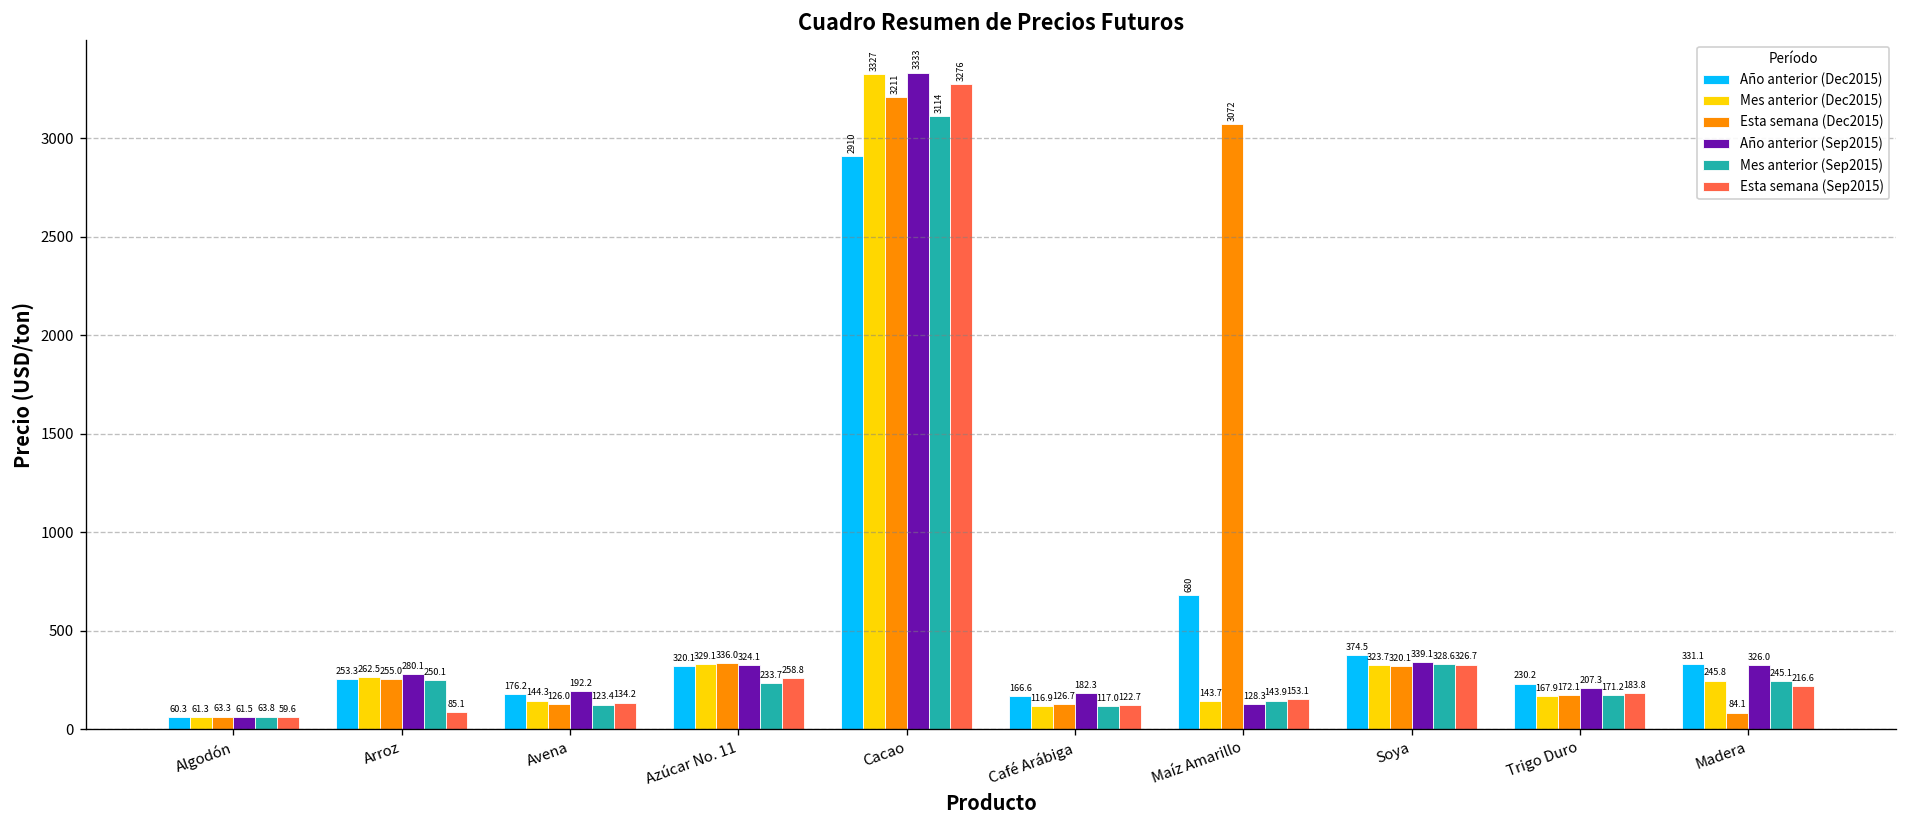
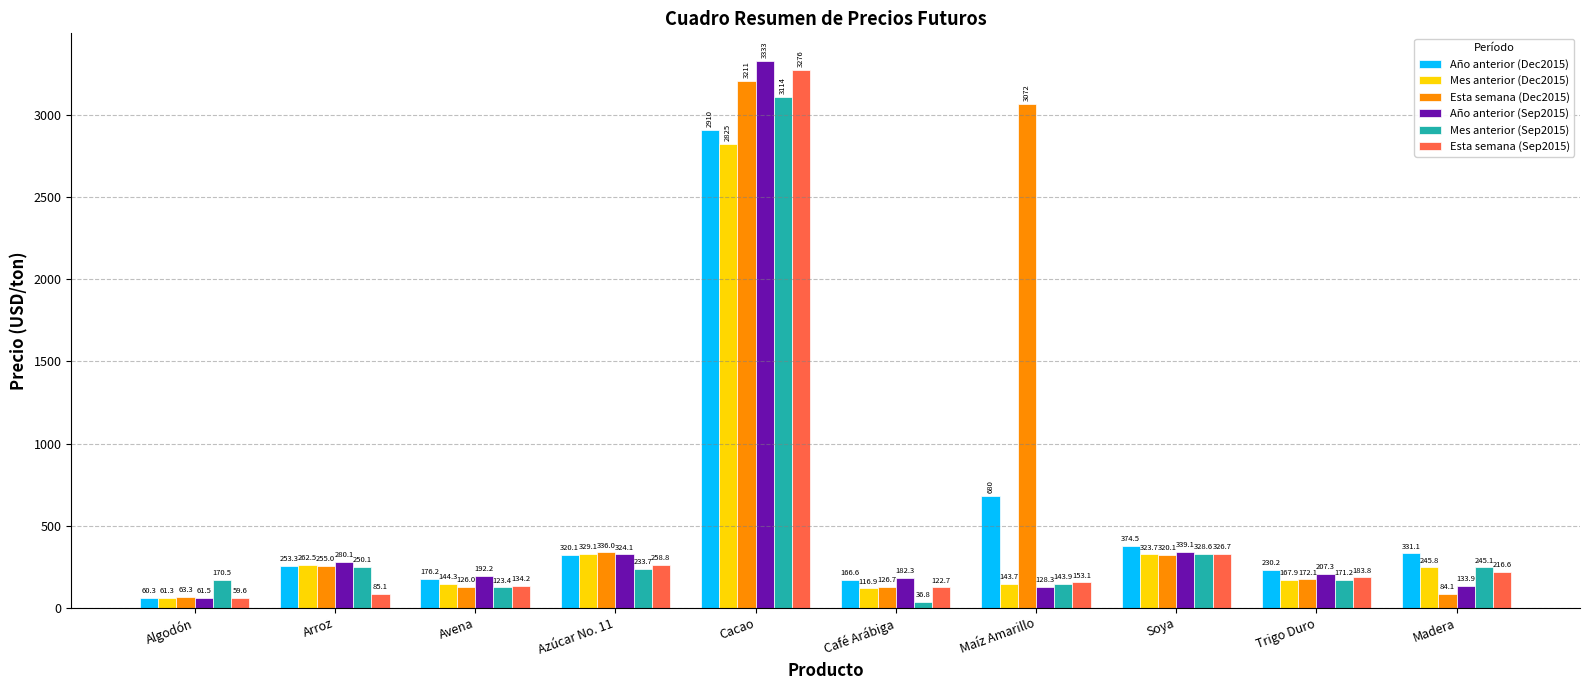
Mes anterior (Sep2015), Algodón: 63.8 -> 170.5
Mes anterior (Dec2015), Cacao: 3327 -> 2825
Mes anterior (Sep2015), Café Arábiga: 117.0 -> 36.8
Año anterior (Sep2015), Madera: 326.0 -> 133.9
